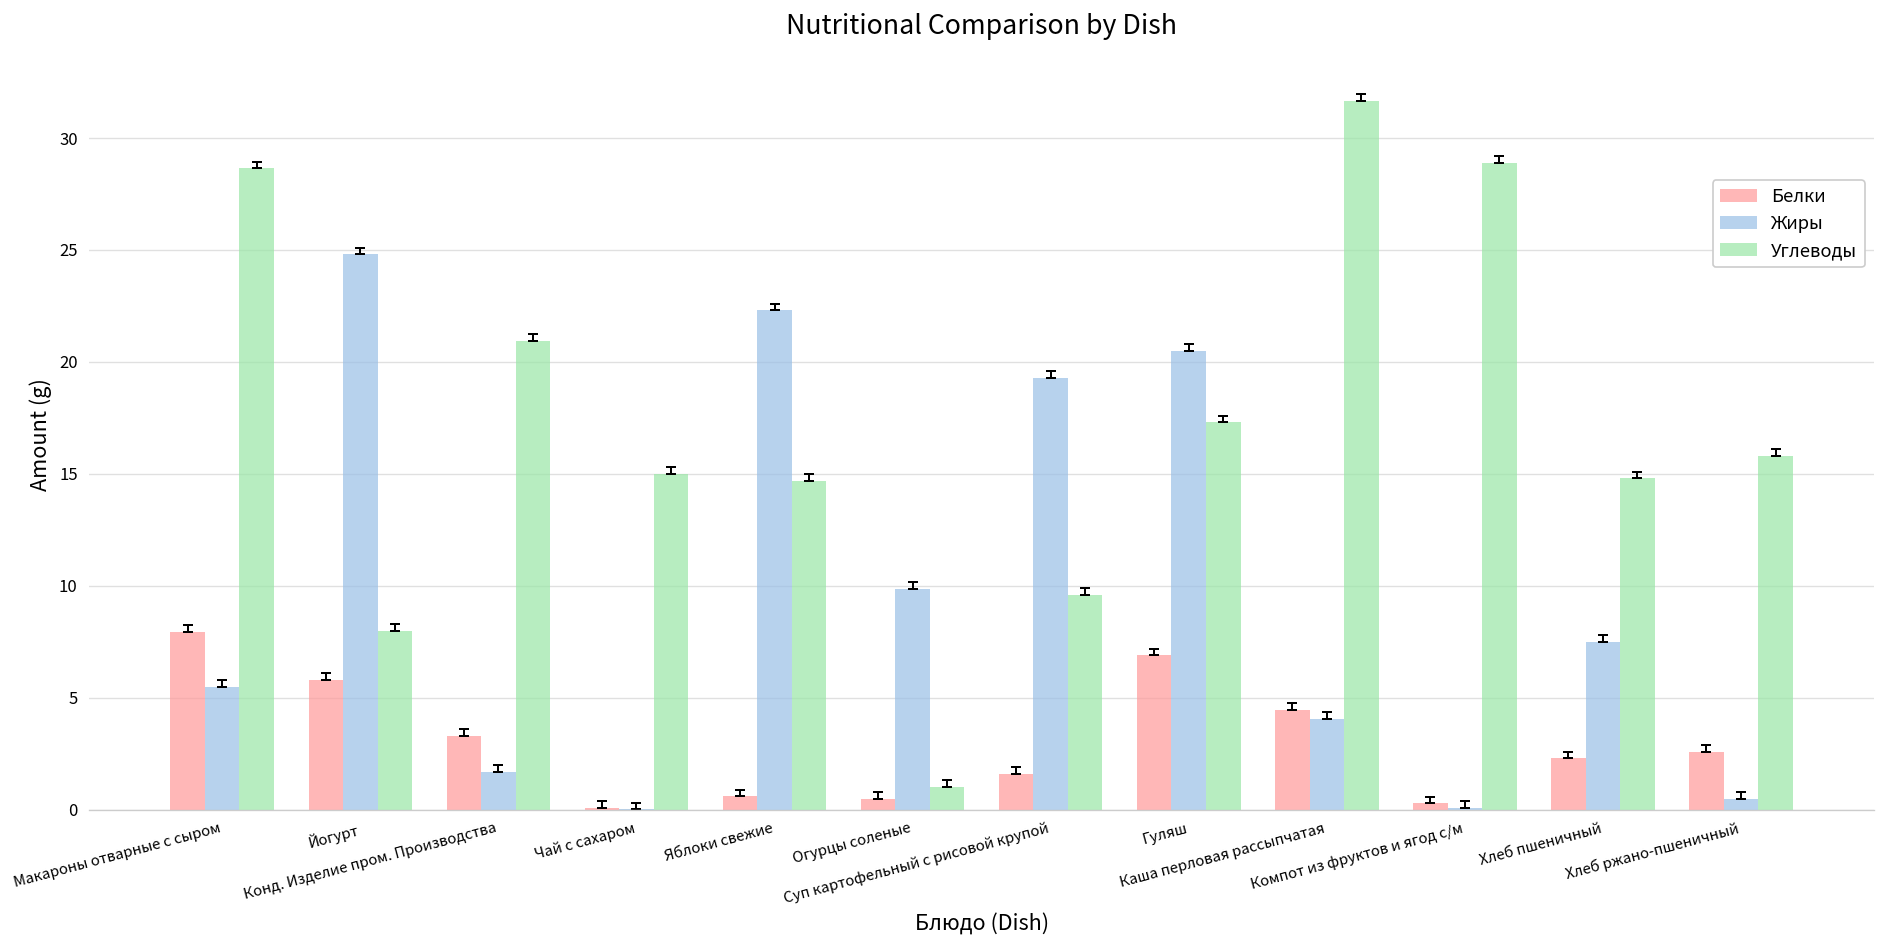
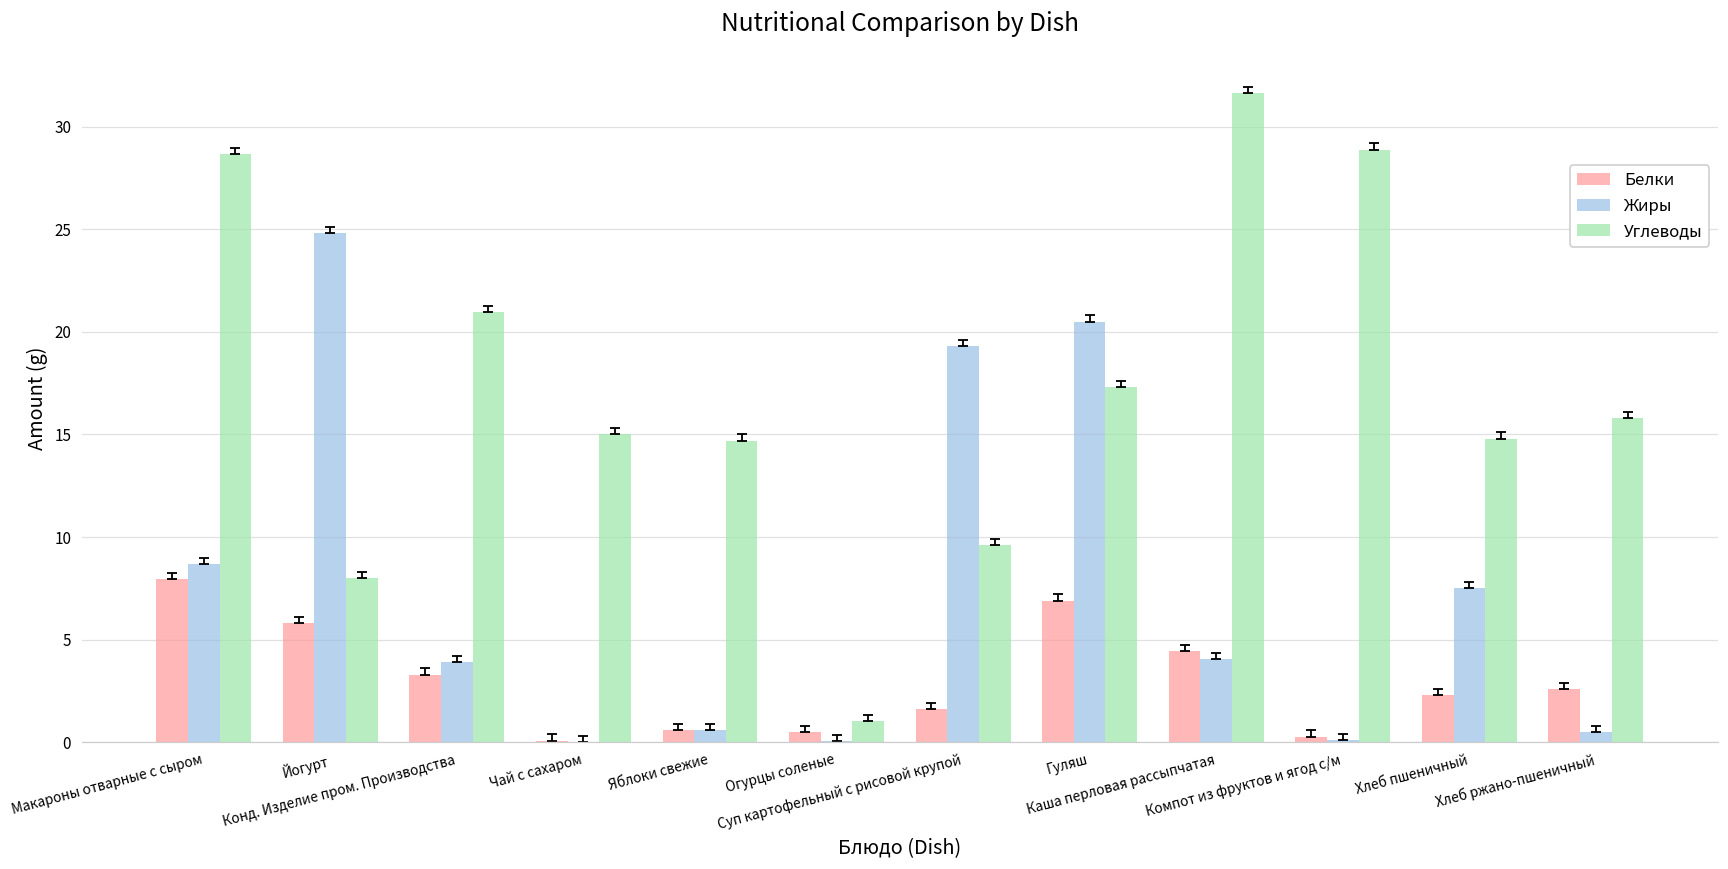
Жиры, Макароны отварные с сыром: 5.5 -> 8.7
Жиры, Конд. Изделие пром. Производства: 1.7 -> 3.9
Жиры, Яблоки свежие: 22.3 -> 0.6
Жиры, Огурцы соленые: 9.9 -> 0.1
